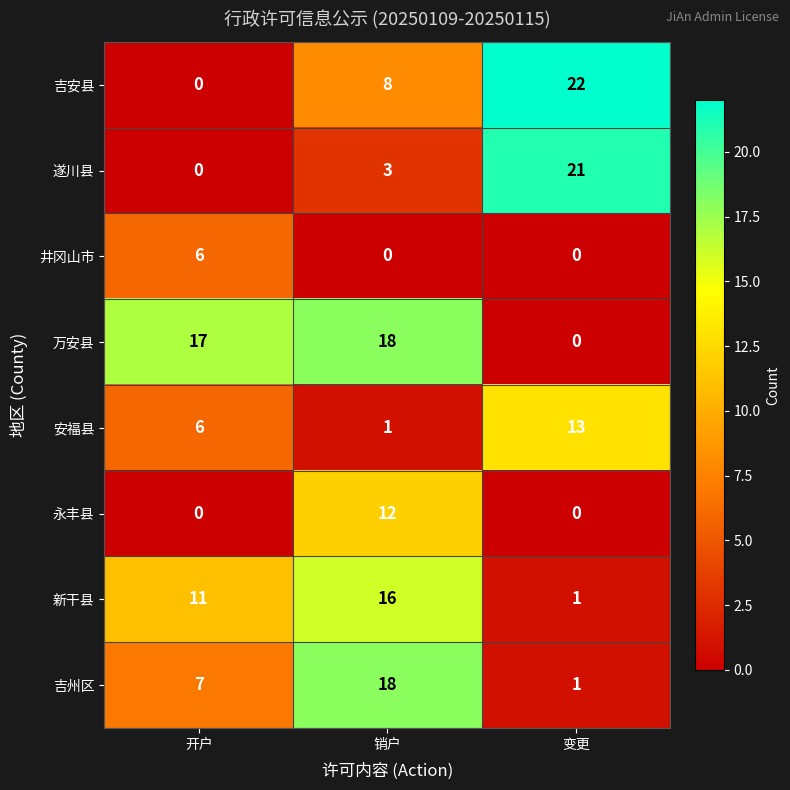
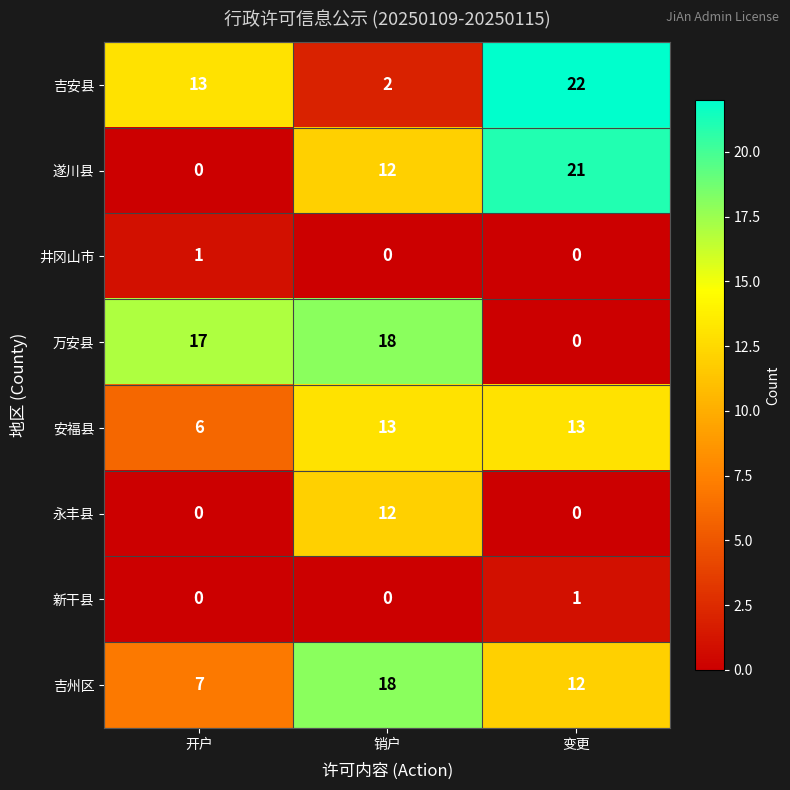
吉安县, 开户: 0 -> 13
吉安县, 销户: 8 -> 2
遂川县, 销户: 3 -> 12
井冈山市, 开户: 6 -> 1
安福县, 销户: 1 -> 13
新干县, 开户: 11 -> 0
新干县, 销户: 16 -> 0
吉州区, 变更: 1 -> 12
